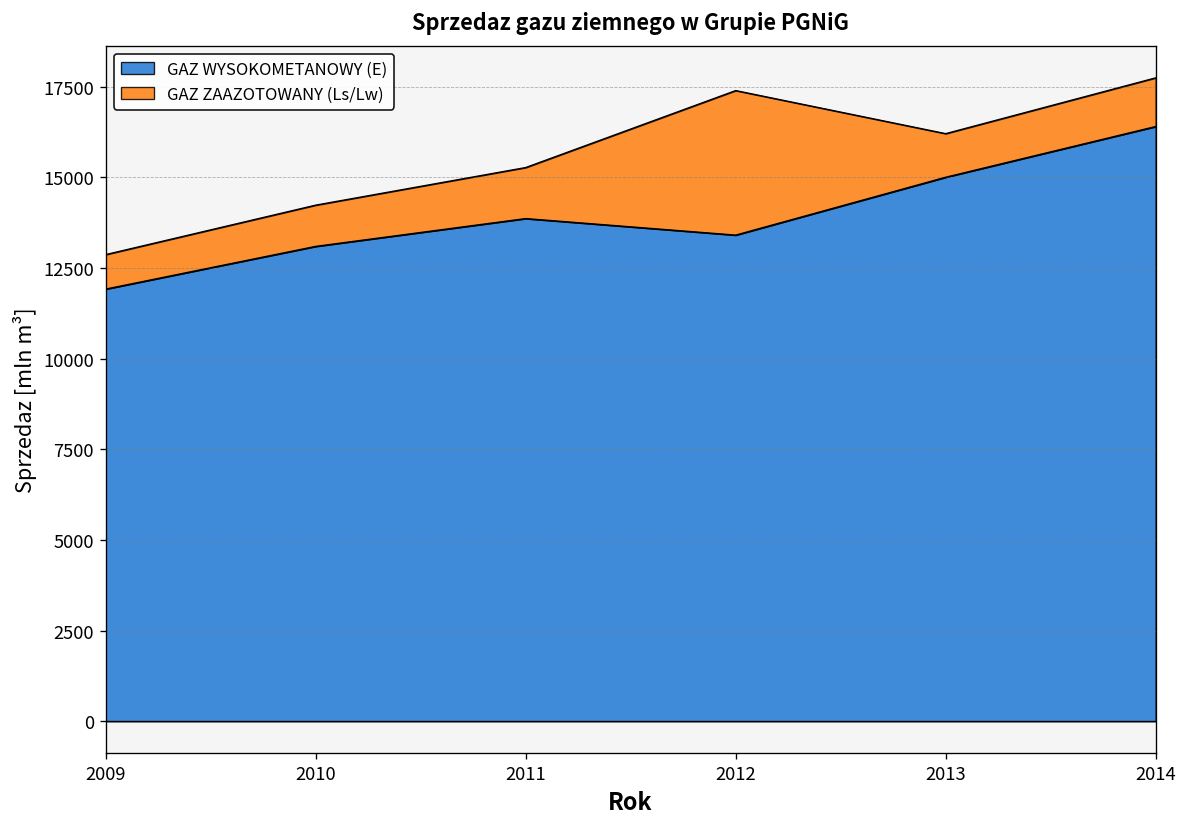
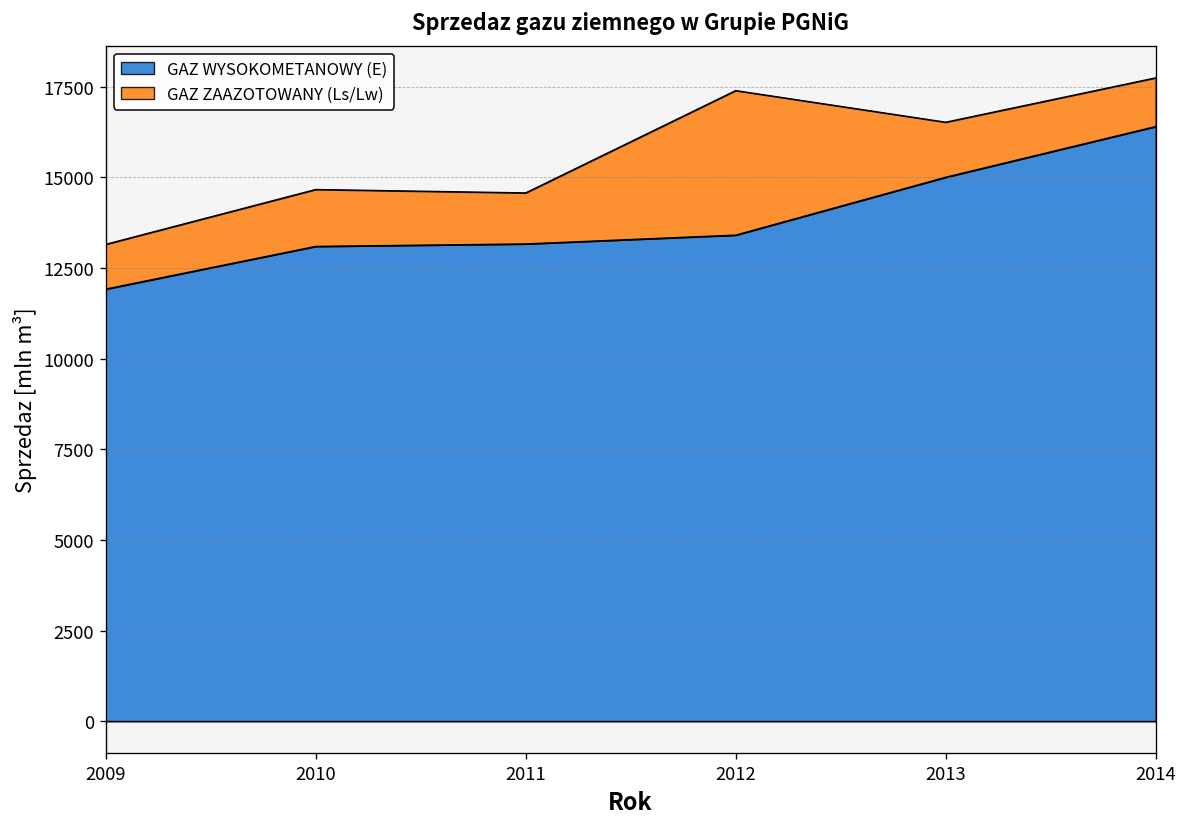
GAZ ZAAZOTOWANY (Ls/Lw), 2009: 1000 -> 1200
GAZ ZAAZOTOWANY (Ls/Lw), 2010: 1100 -> 1600
GAZ WYSOKOMETANOWY (E), 2011: 13900 -> 13200
GAZ ZAAZOTOWANY (Ls/Lw), 2013: 1200 -> 1500
